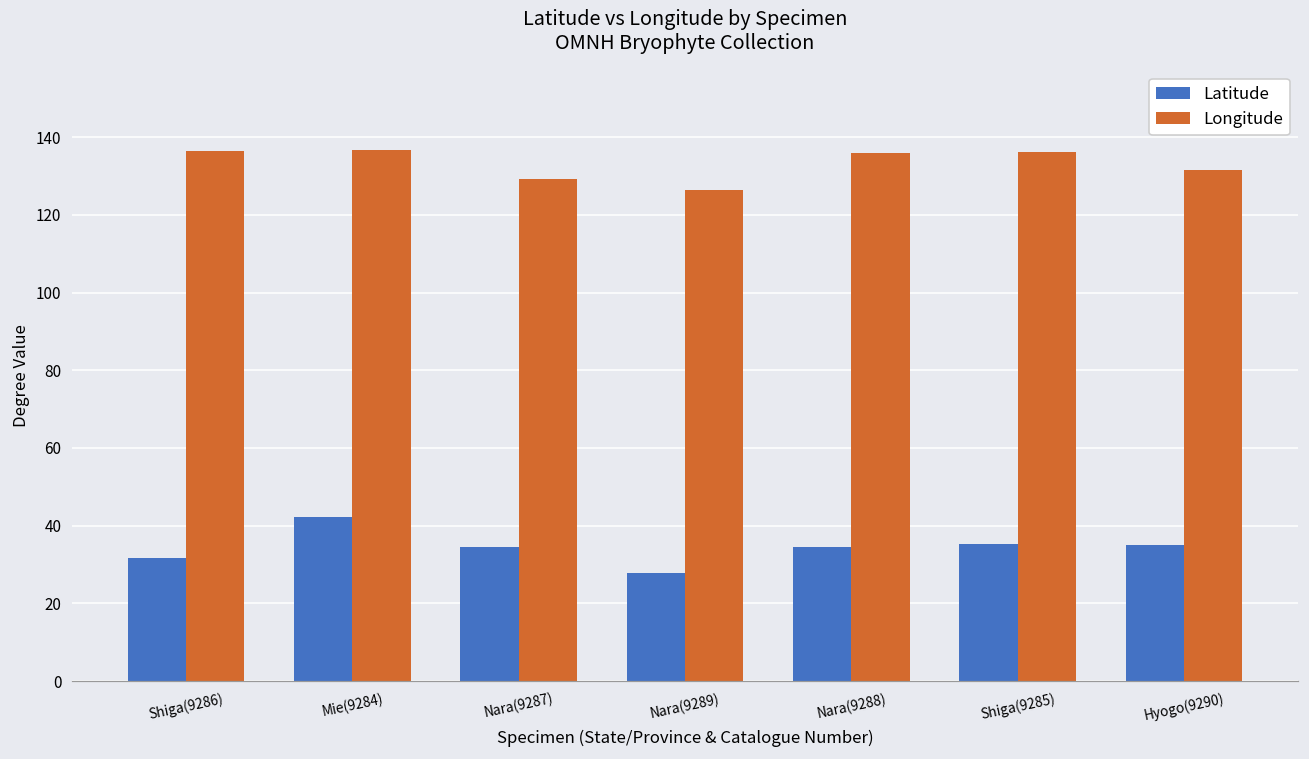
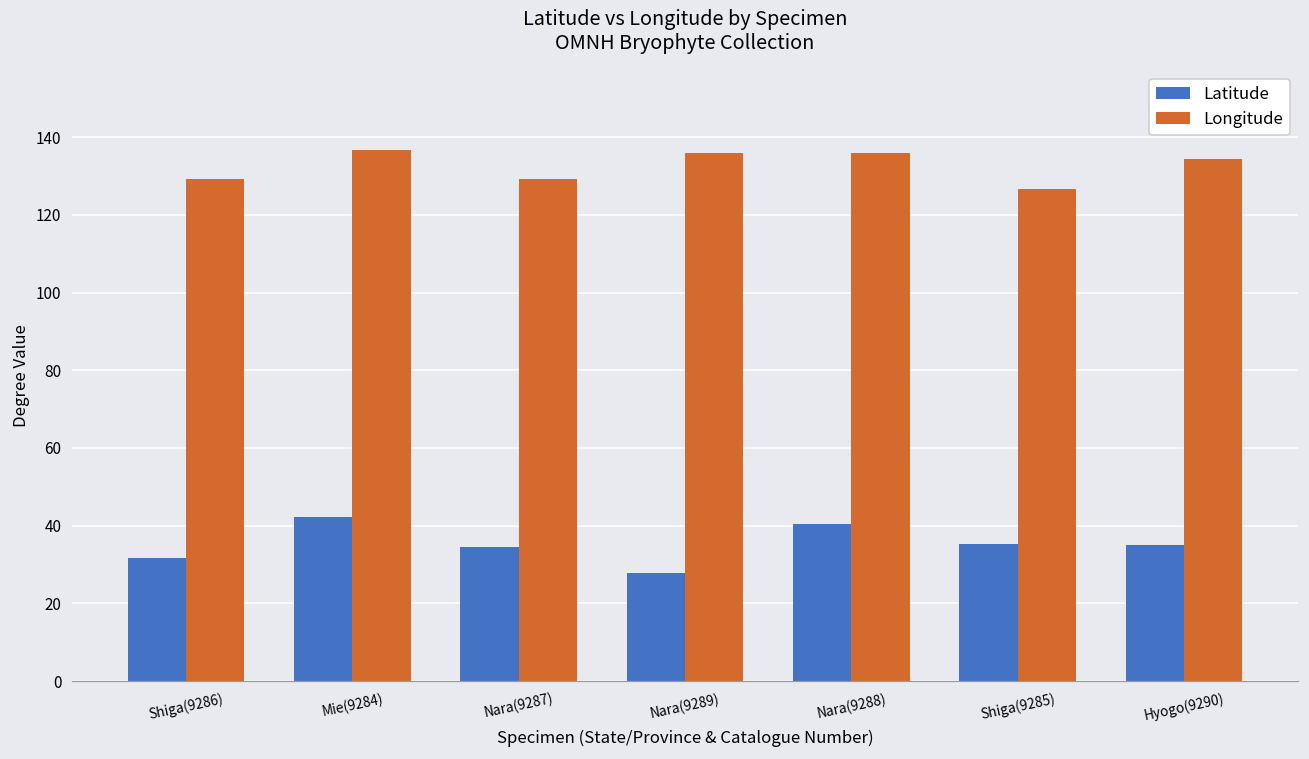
Longitude, Shiga(9286): 136 -> 129
Longitude, Nara(9289): 126 -> 136
Latitude, Nara(9288): 34 -> 41
Longitude, Shiga(9285): 136 -> 127
Longitude, Hyogo(9290): 132 -> 134
